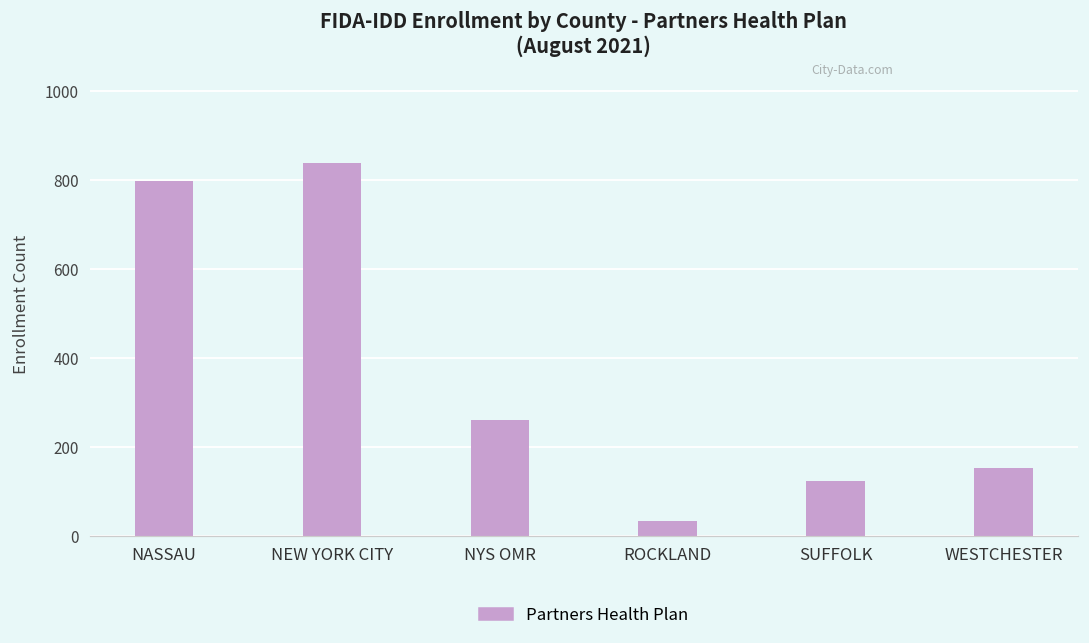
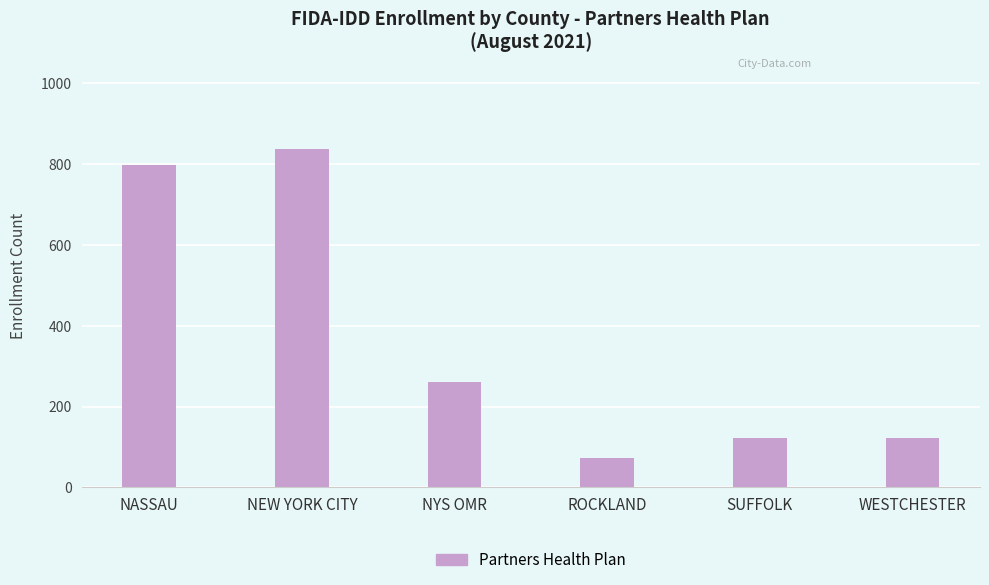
ROCKLAND: 30 -> 70
WESTCHESTER: 150 -> 120
